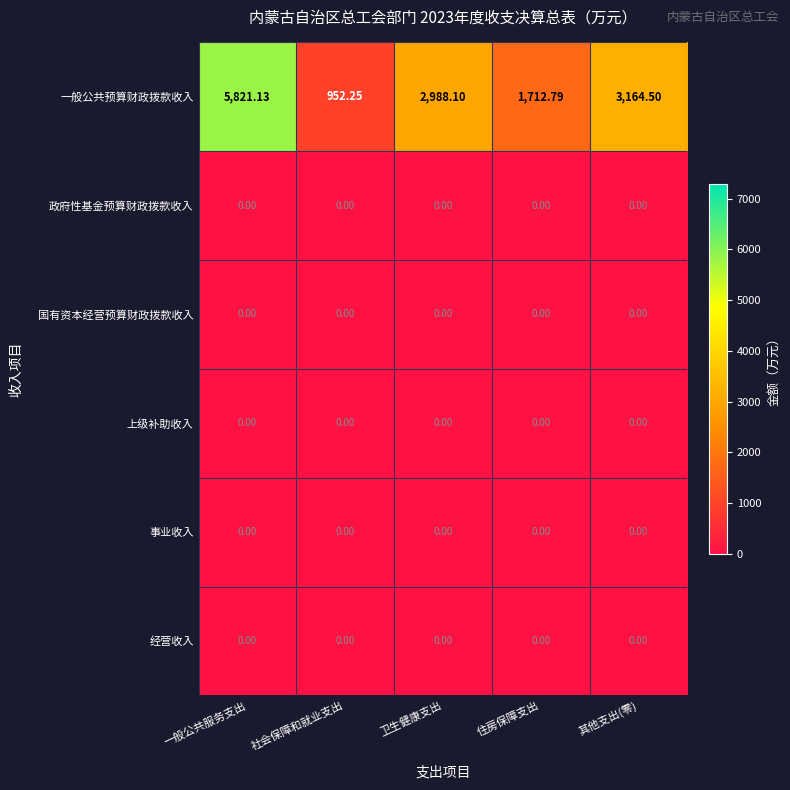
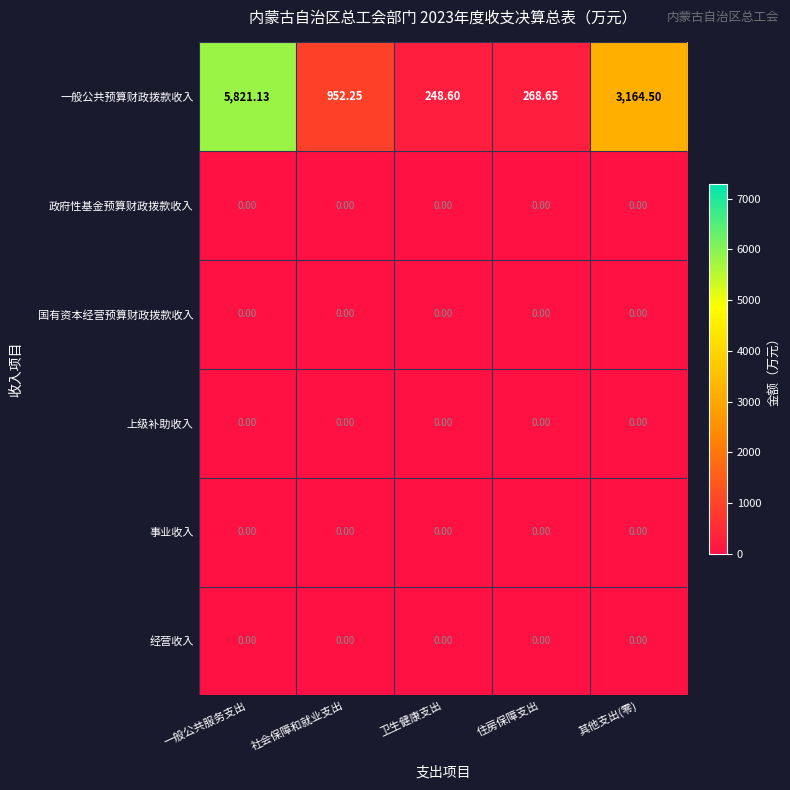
一般公共预算财政拨款收入, 卫生健康支出: 2,988.10 -> 248.60
一般公共预算财政拨款收入, 住房保障支出: 1,712.79 -> 268.65
